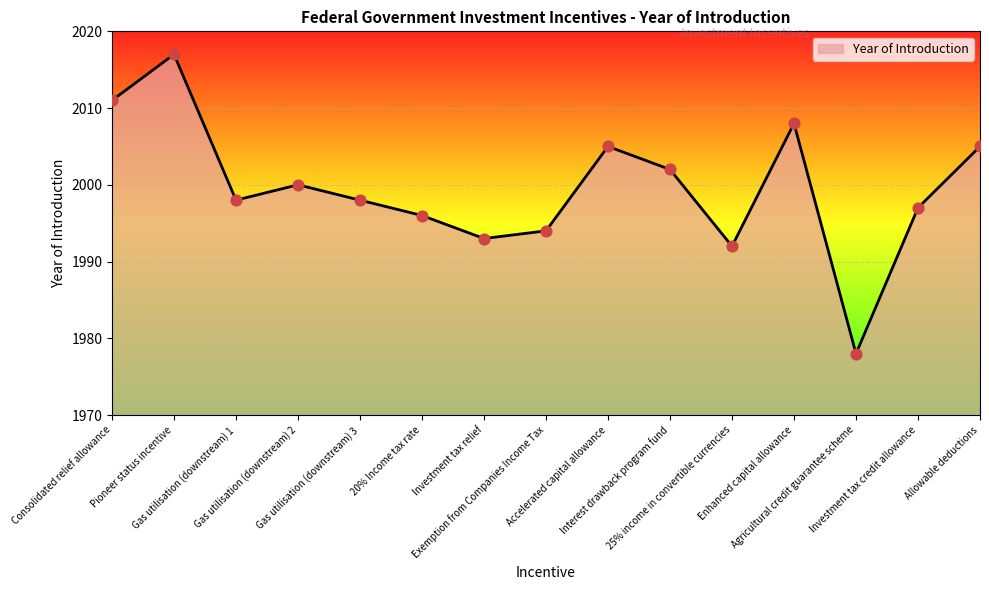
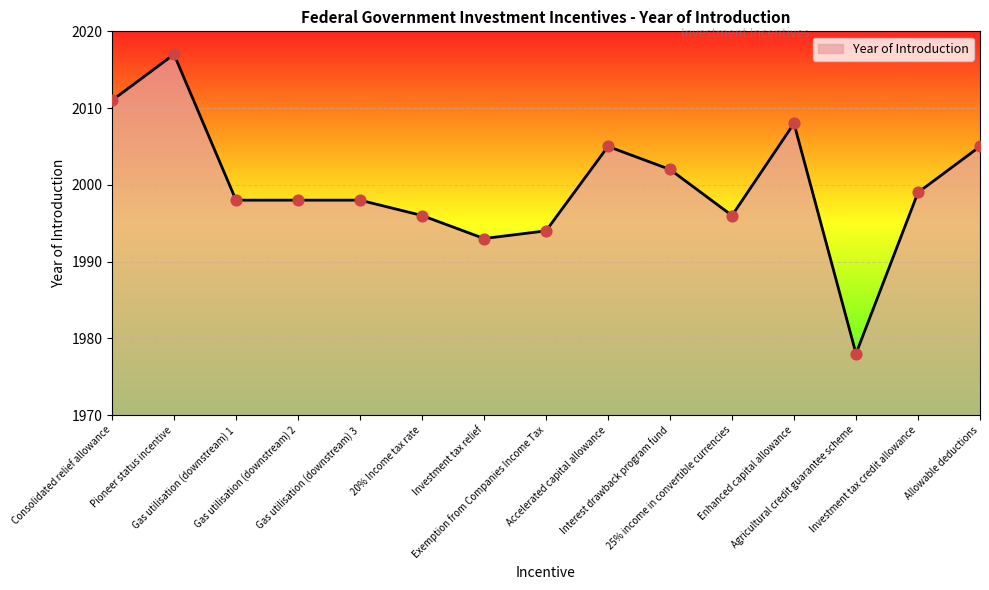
Gas utilisation (downstream) 2: 2000 -> 1998
25% income in convertible currencies: 1992 -> 1996
Investment tax credit allowance: 1997 -> 1999
